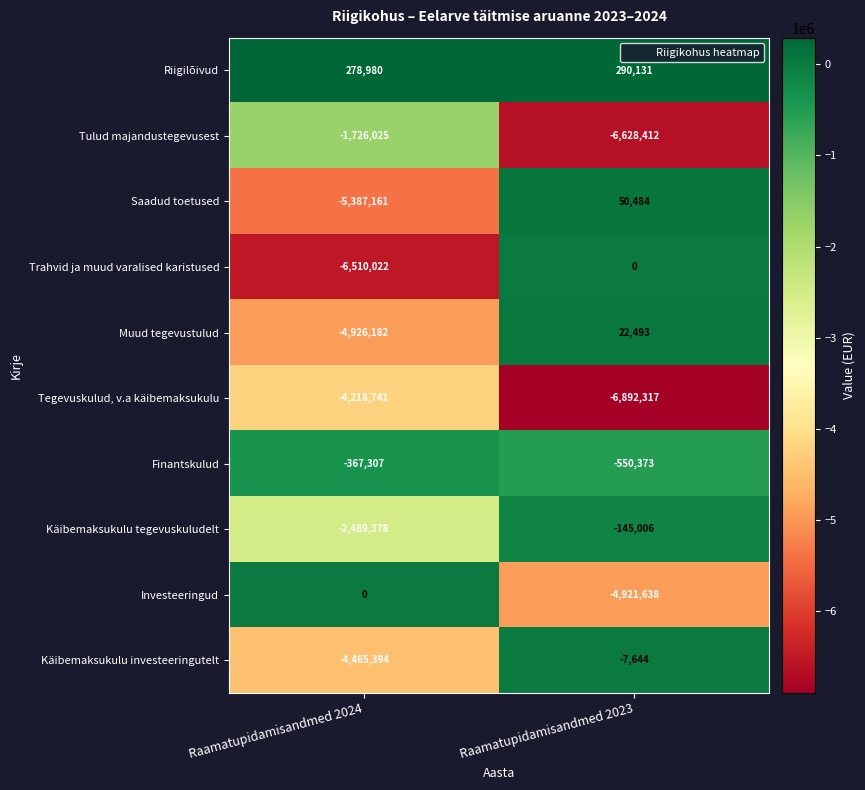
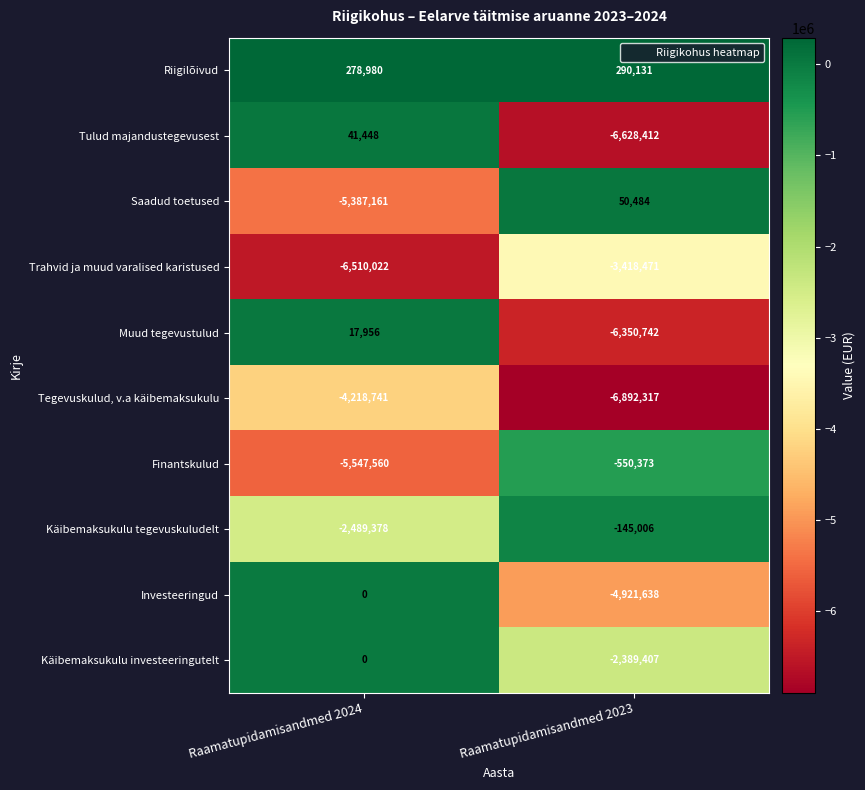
Tulud majandustegevusest, Raamatupidamisandmed 2024: -1,726,025 -> 41,448
Trahvid ja muud varalised karistused, Raamatupidamisandmed 2023: 0 -> -3,418,471
Muud tegevustulud, Raamatupidamisandmed 2024: -4,926,182 -> 17,956
Muud tegevustulud, Raamatupidamisandmed 2023: 22,493 -> -6,350,742
Finantskulud, Raamatupidamisandmed 2024: -367,307 -> -5,547,560
Käibemaksukulu investeeringutelt, Raamatupidamisandmed 2024: -4,465,394 -> 0
Käibemaksukulu investeeringutelt, Raamatupidamisandmed 2023: -7,644 -> -2,389,407
